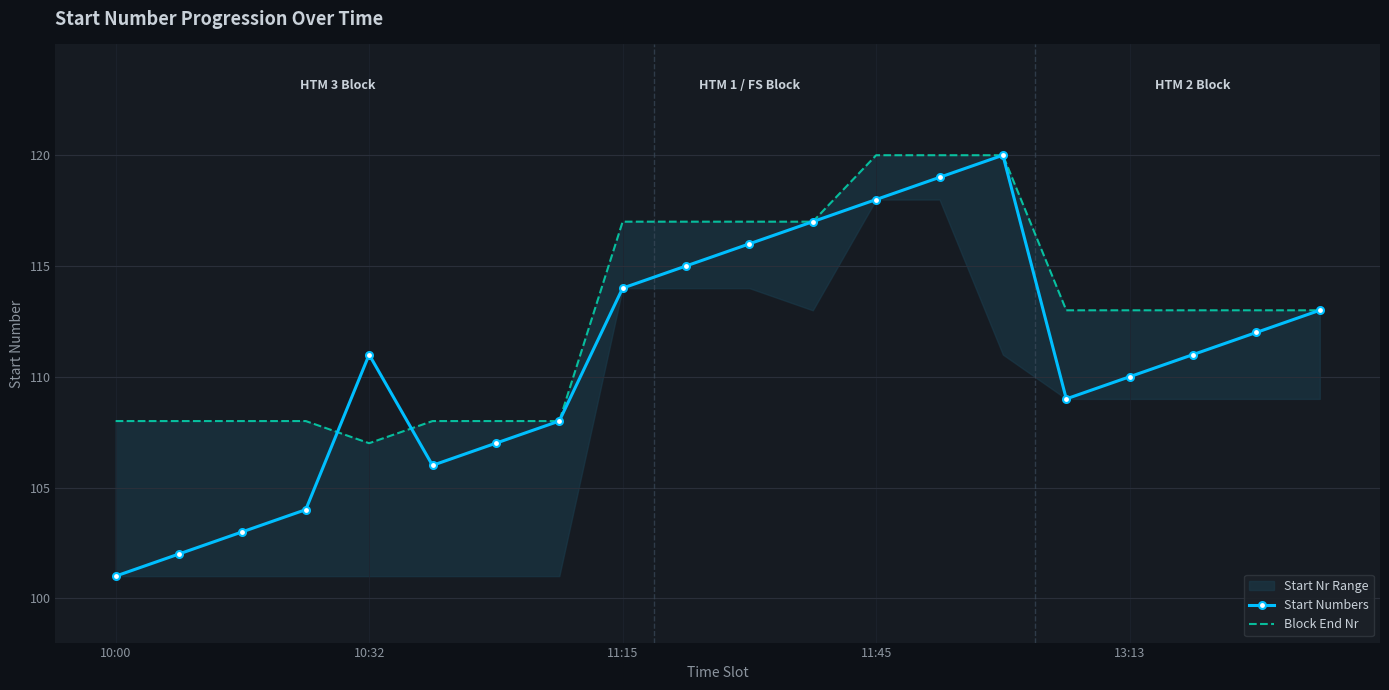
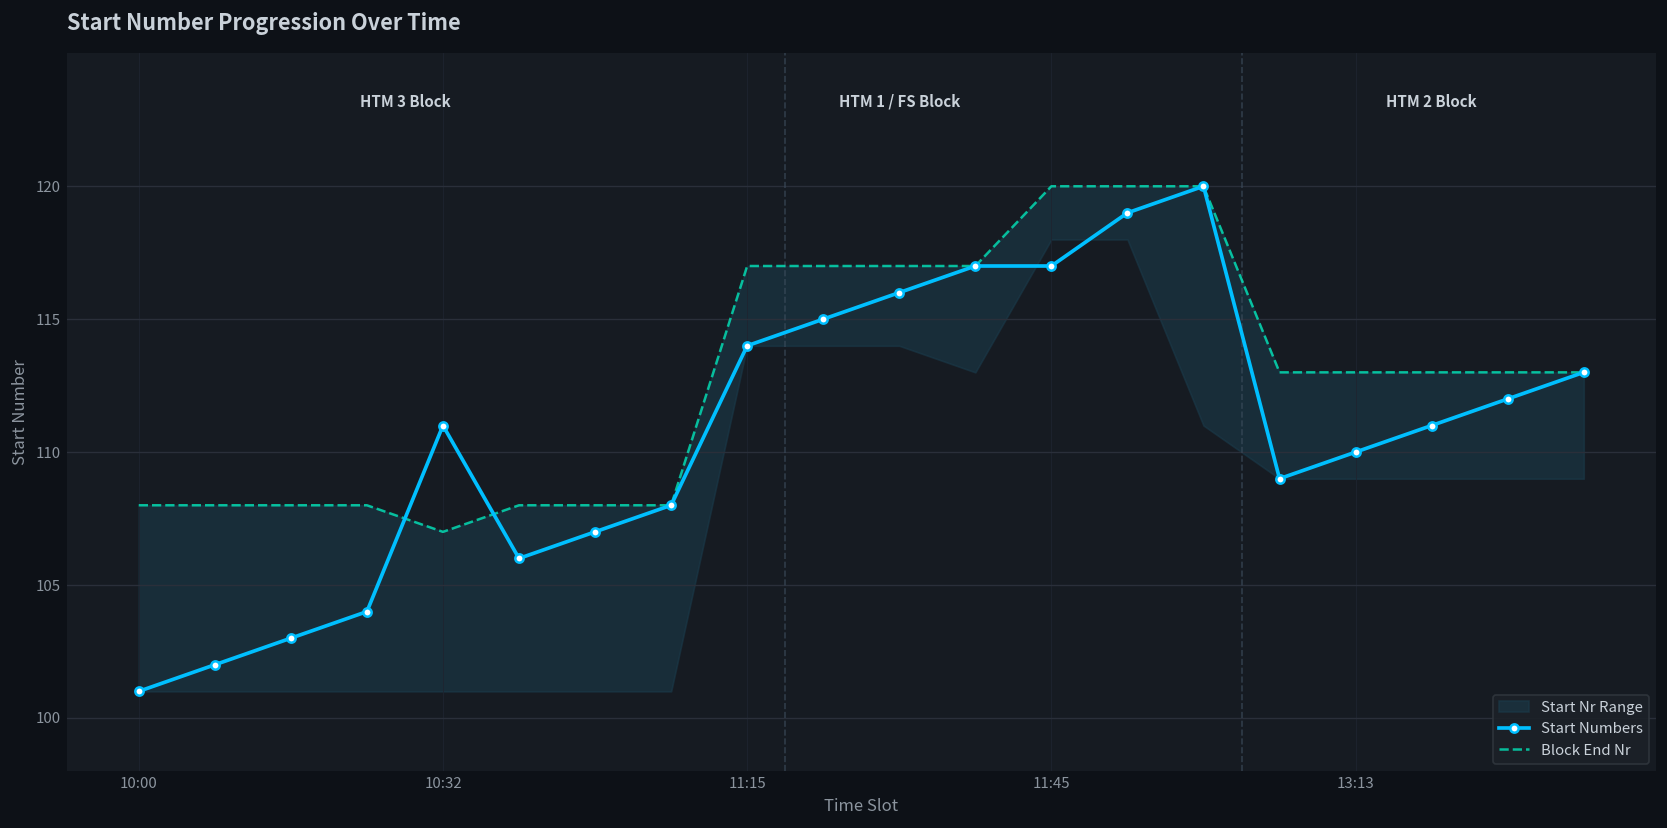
Start Numbers, 11:45: 118 -> 117
